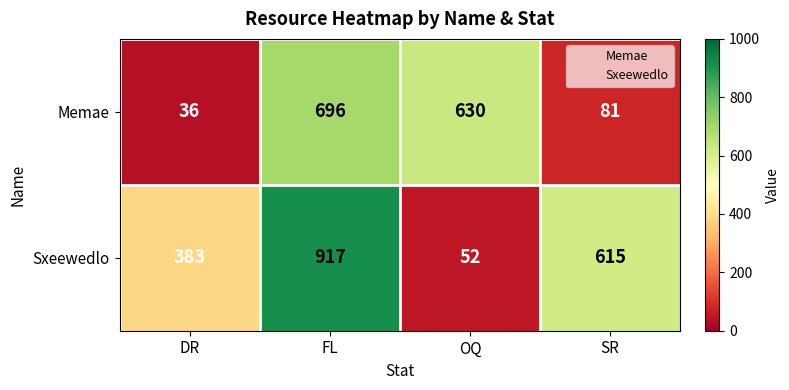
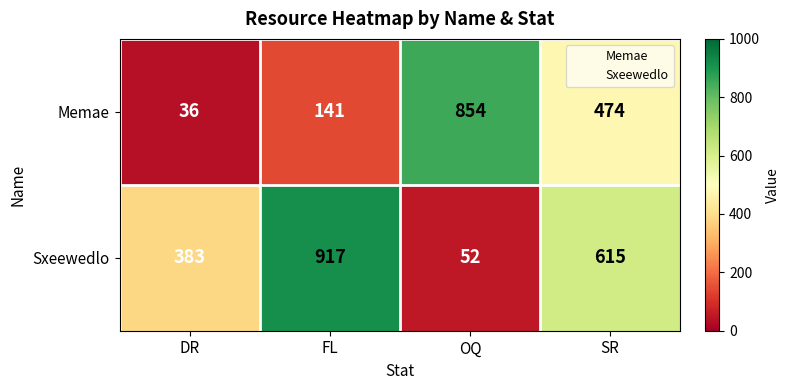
Memae, FL: 696 -> 141
Memae, OQ: 630 -> 854
Memae, SR: 81 -> 474
